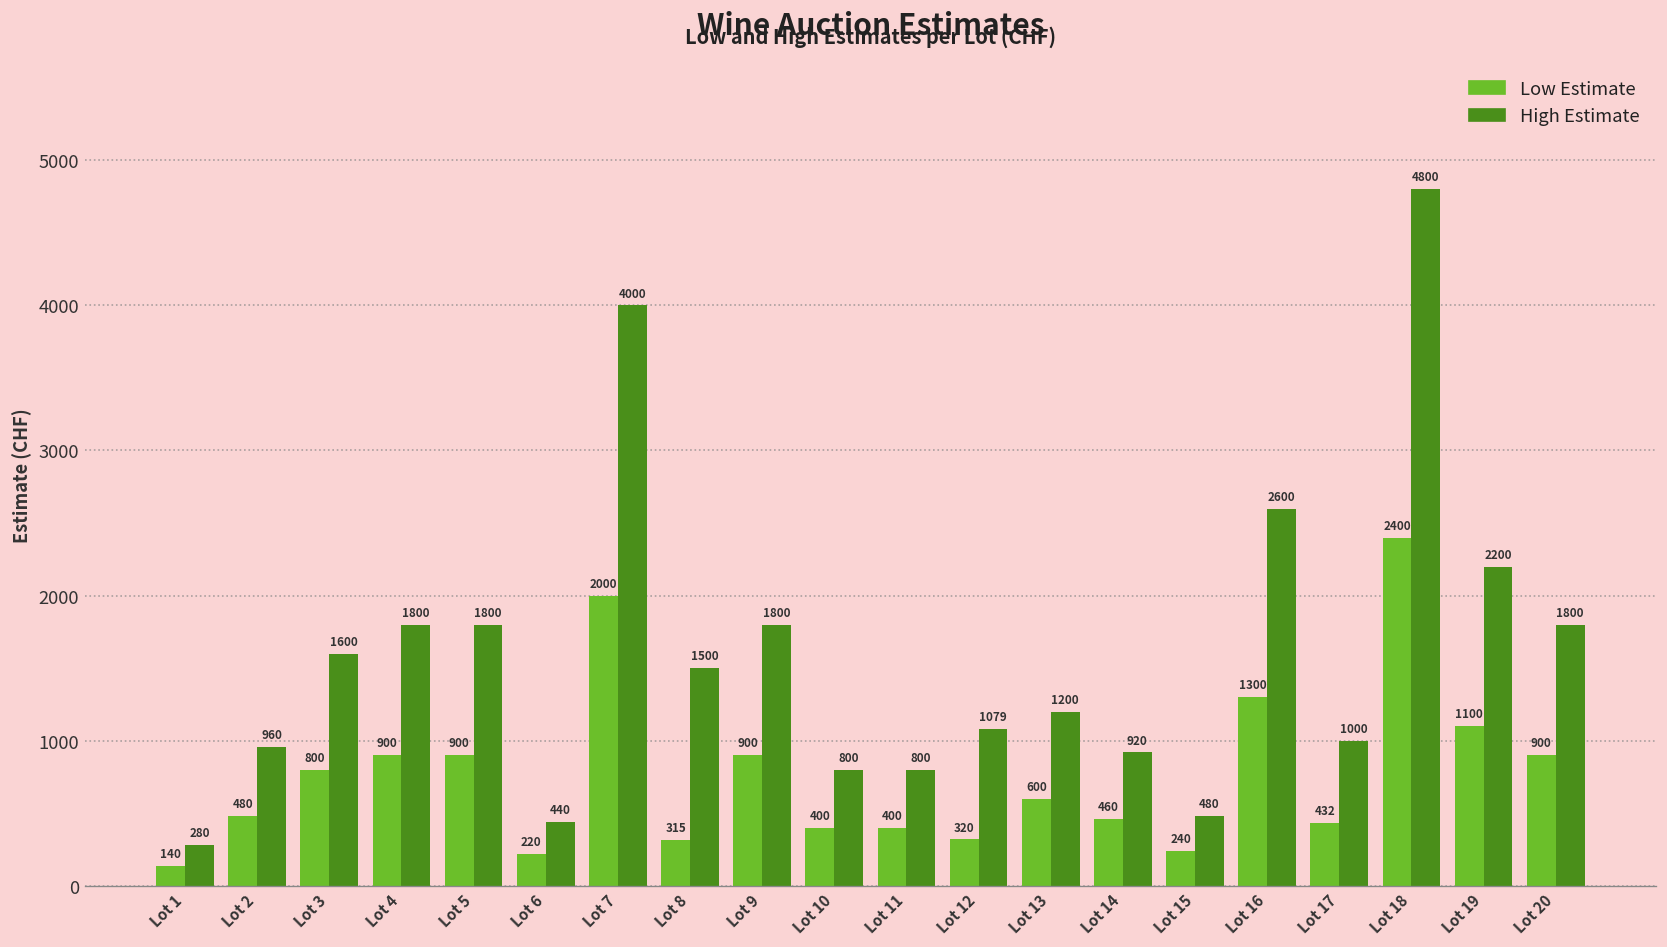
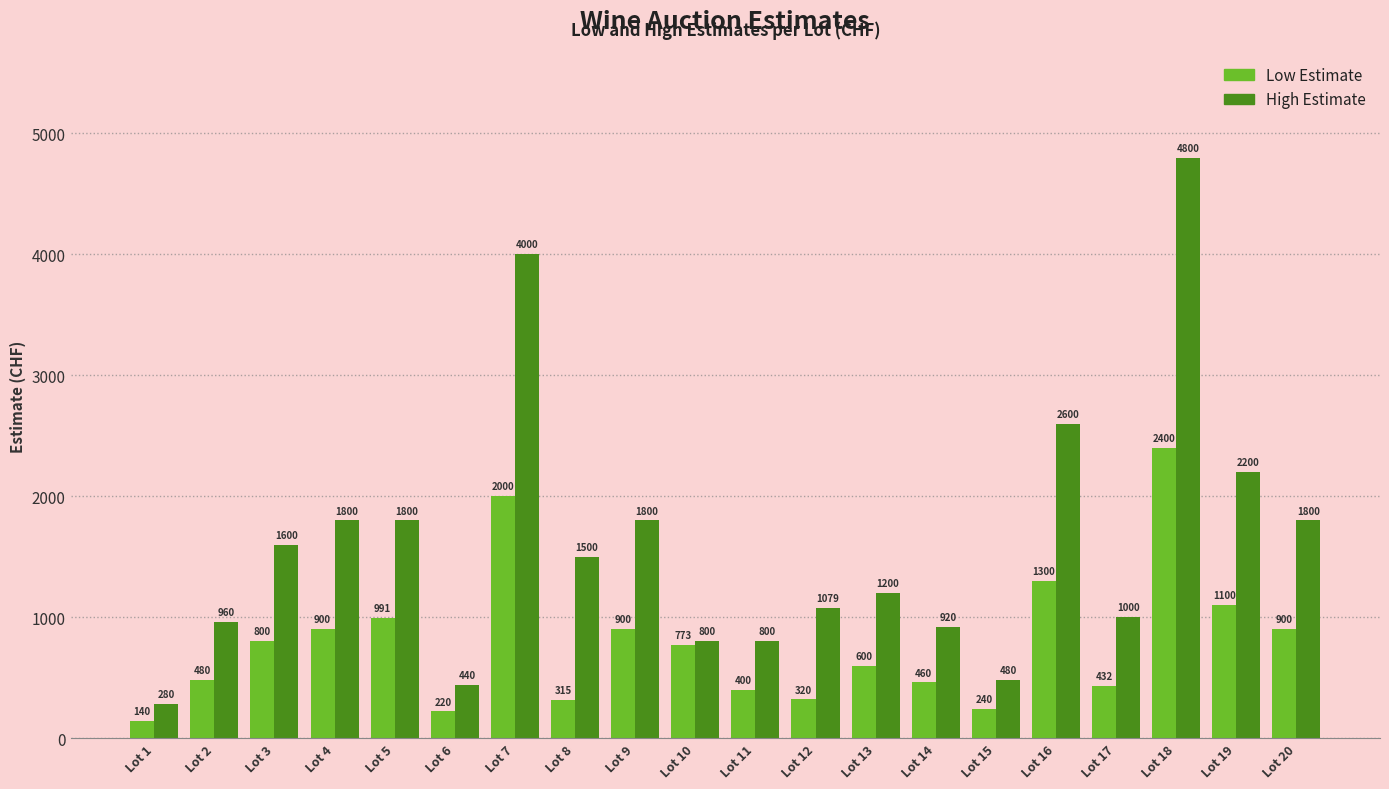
Low Estimate, Lot 5: 900 -> 991
Low Estimate, Lot 10: 400 -> 773
